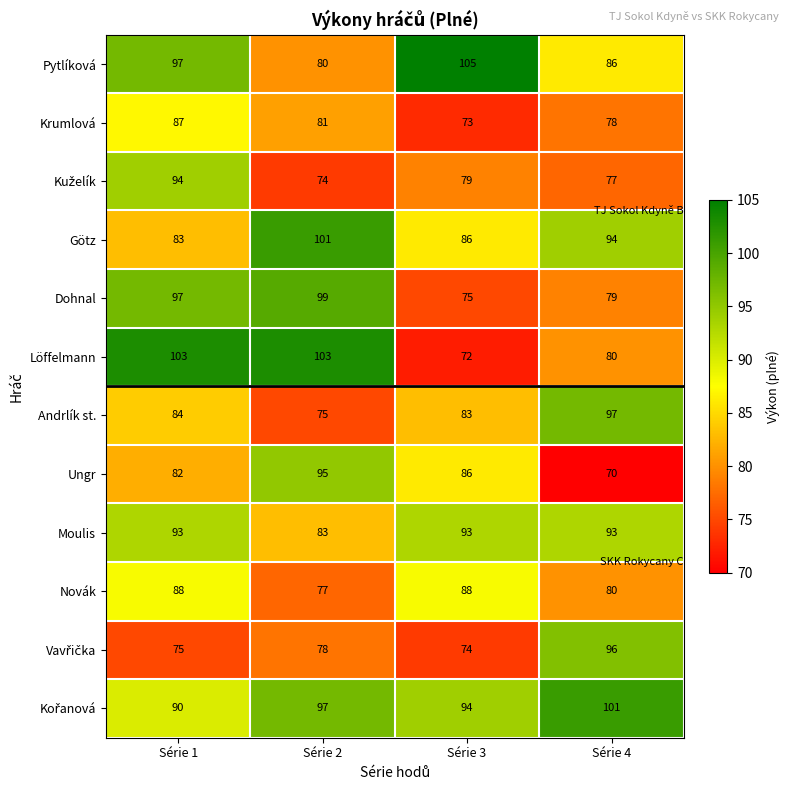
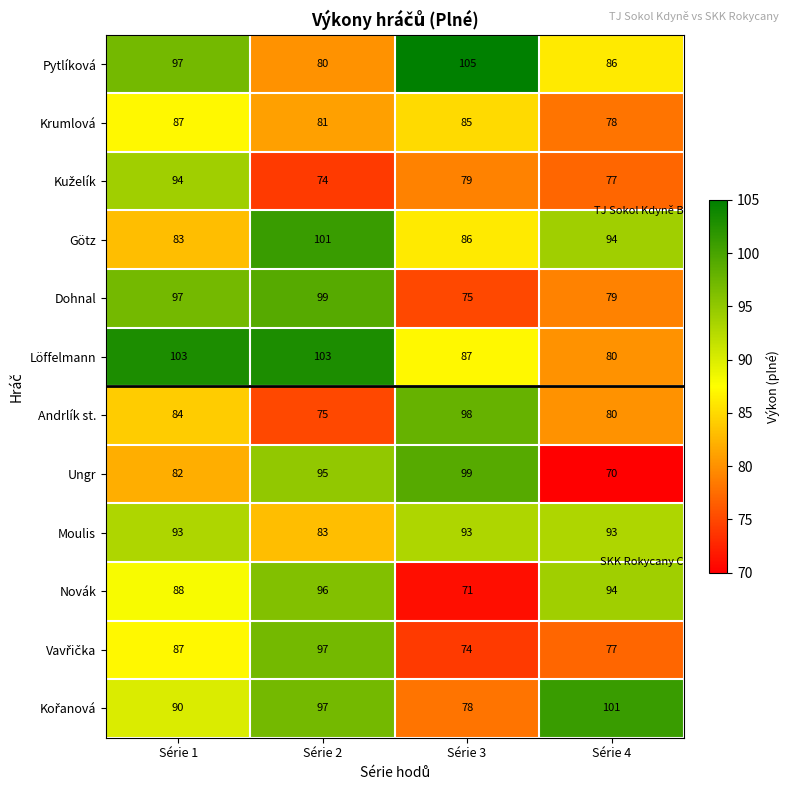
Krumlová, Série 3: 73 -> 85
Löffelmann, Série 3: 72 -> 87
Andrlík st., Série 3: 83 -> 98
Andrlík st., Série 4: 97 -> 80
Ungr, Série 3: 86 -> 99
Novák, Série 2: 77 -> 96
Novák, Série 3: 88 -> 71
Novák, Série 4: 80 -> 94
Vavřička, Série 1: 75 -> 87
Vavřička, Série 2: 78 -> 97
Vavřička, Série 4: 96 -> 77
Kořanová, Série 3: 94 -> 78
